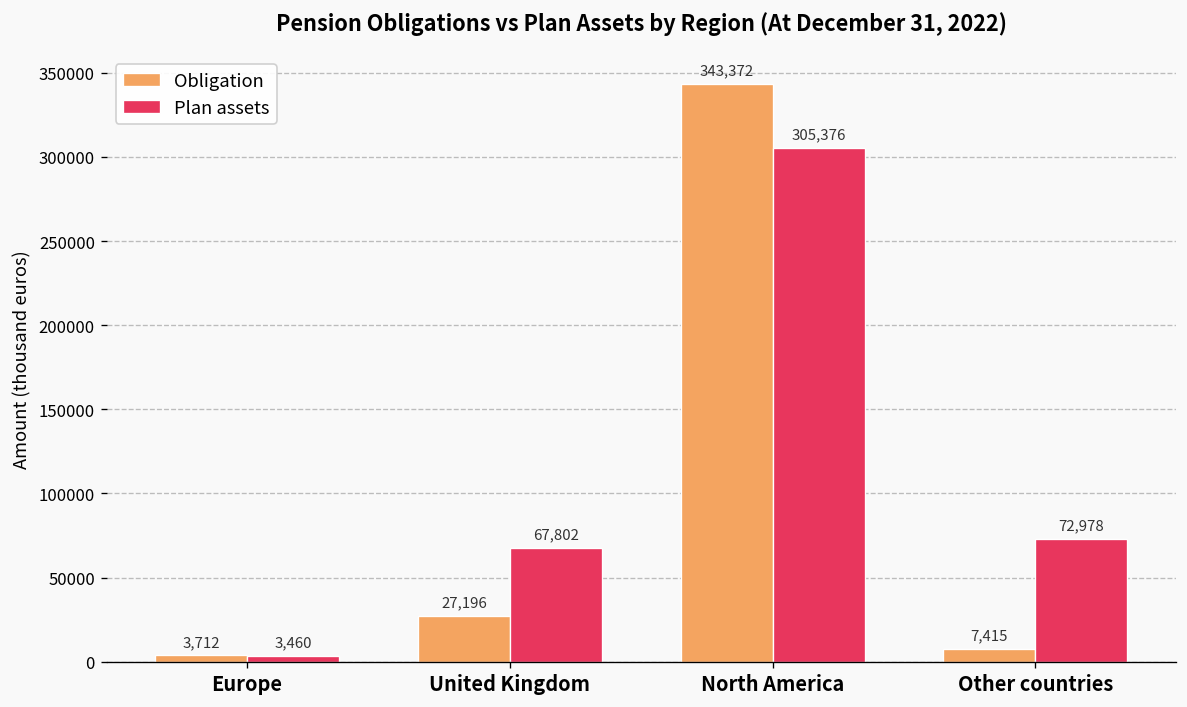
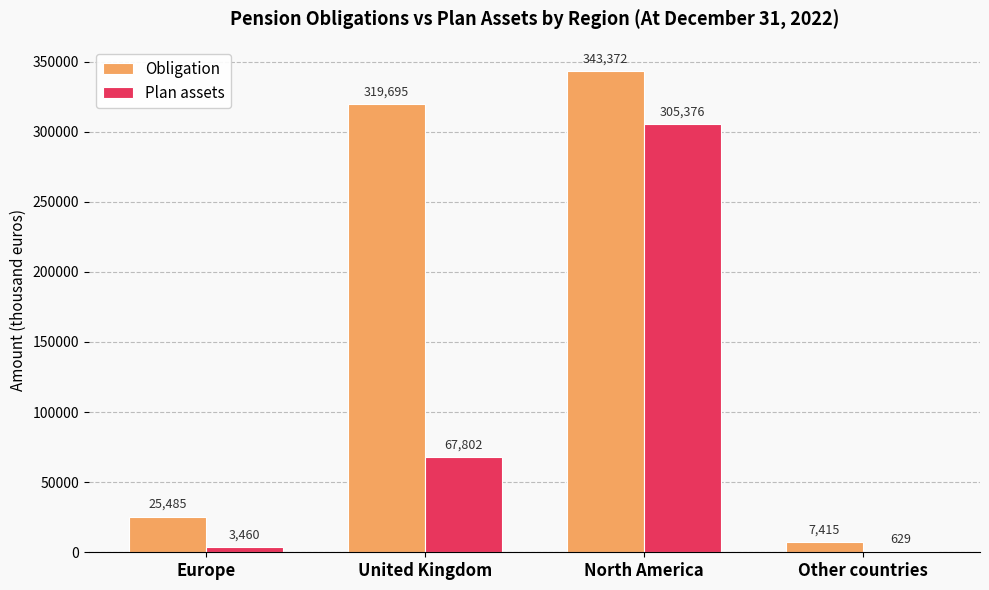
Obligation, Europe: 3,712 -> 25,485
Obligation, United Kingdom: 27,196 -> 319,695
Plan assets, Other countries: 72,978 -> 629
